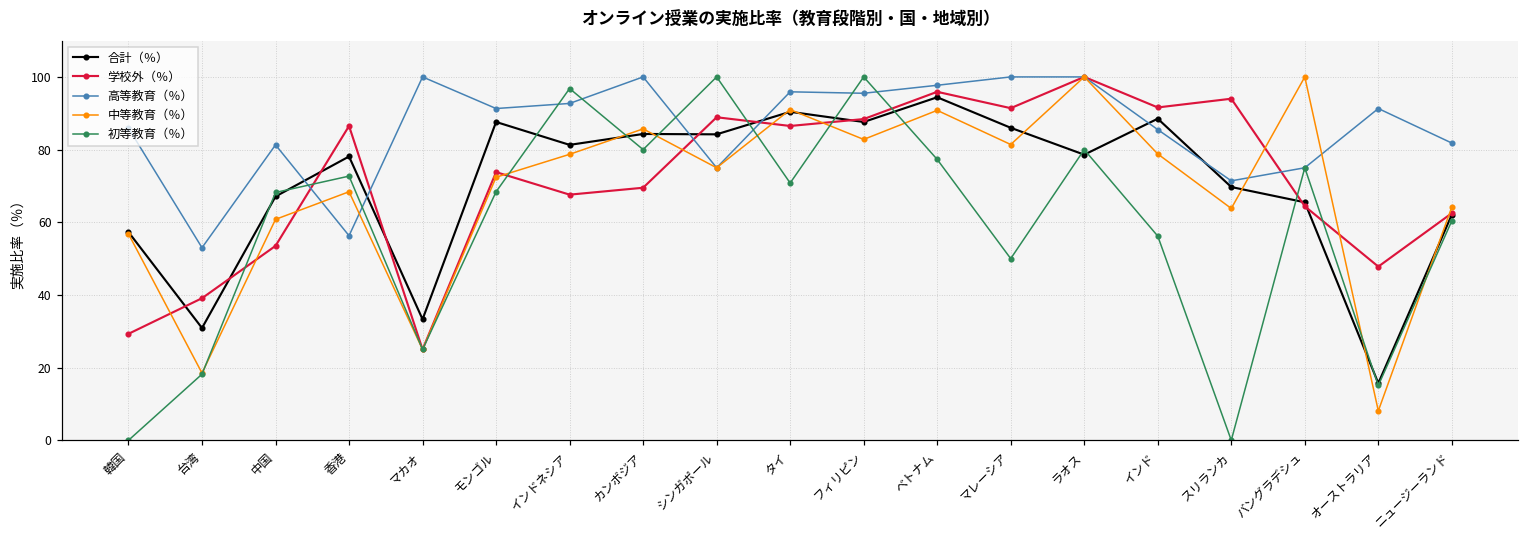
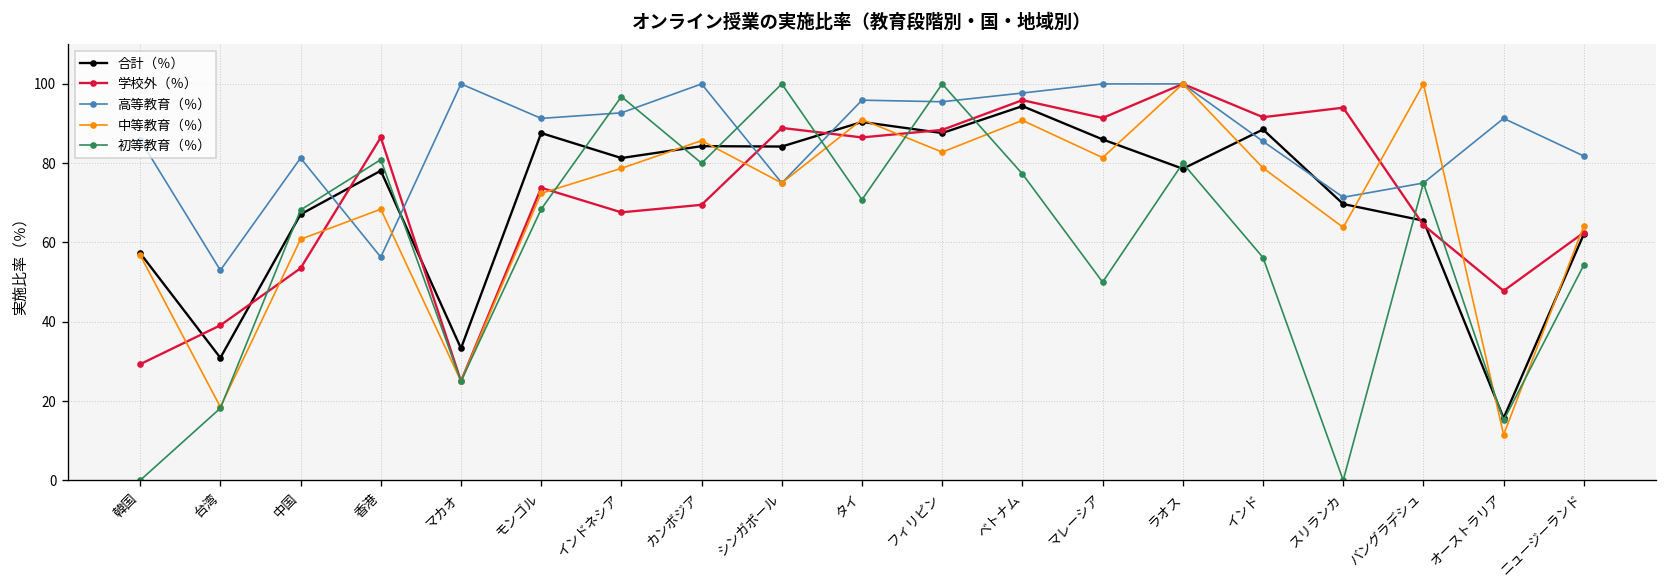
初等教育（％）, 香港: 73 -> 81
中等教育（％）, オーストラリア: 8 -> 12
初等教育（％）, ニュージーランド: 60 -> 54
